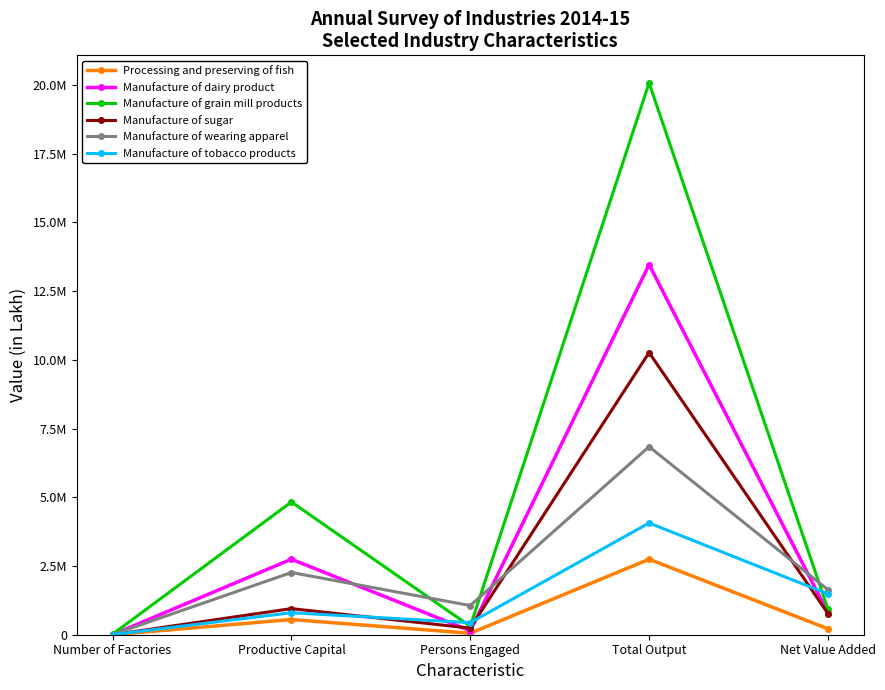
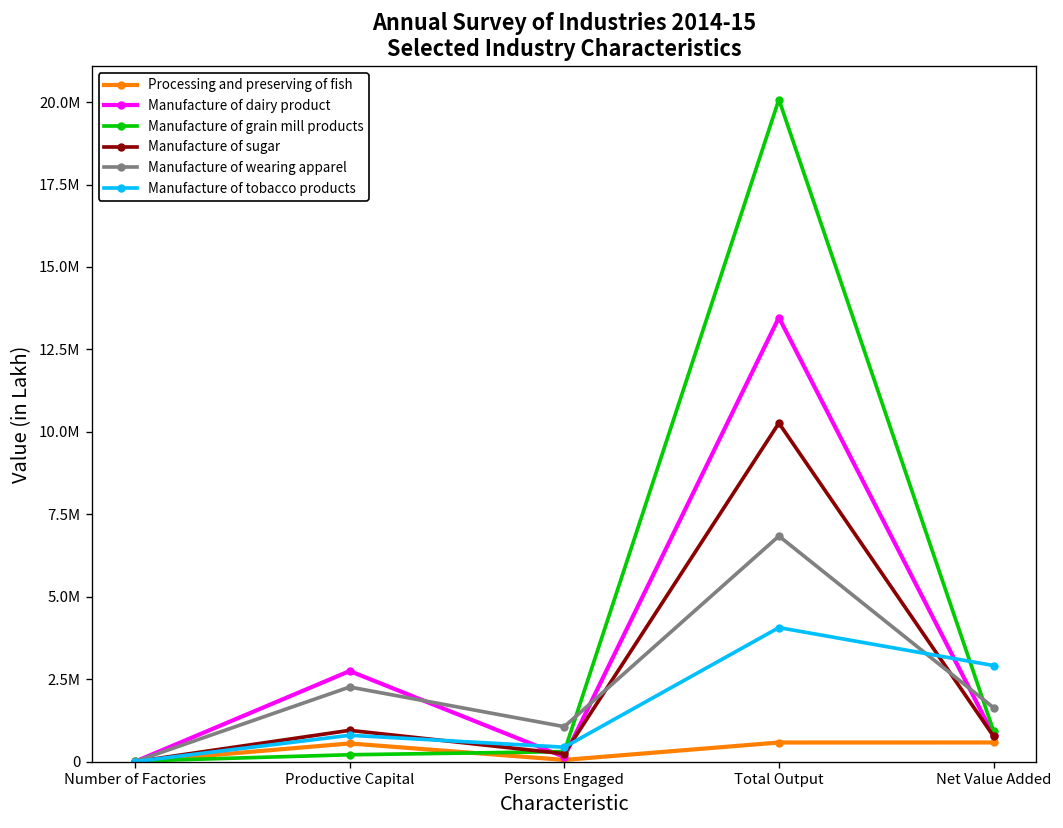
Manufacture of grain mill products, Productive Capital: 4800000 -> 200000
Processing and preserving of fish, Total Output: 2700000 -> 600000
Processing and preserving of fish, Net Value Added: 200000 -> 600000
Manufacture of tobacco products, Net Value Added: 1500000 -> 2900000
